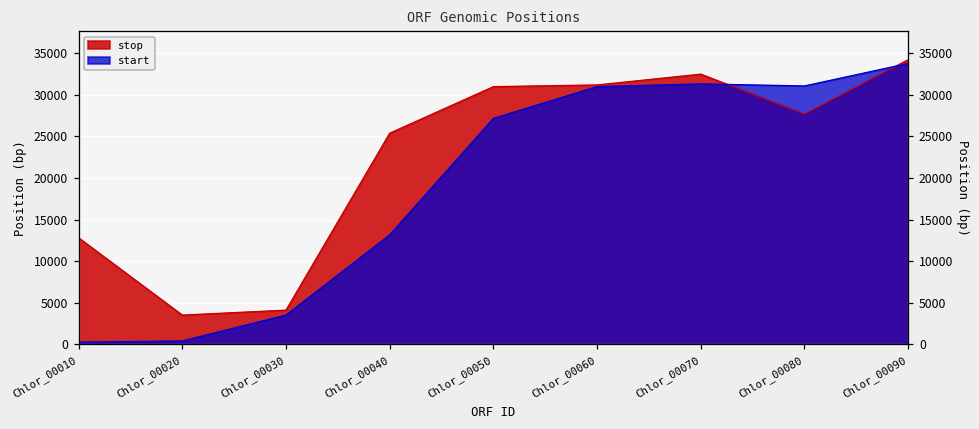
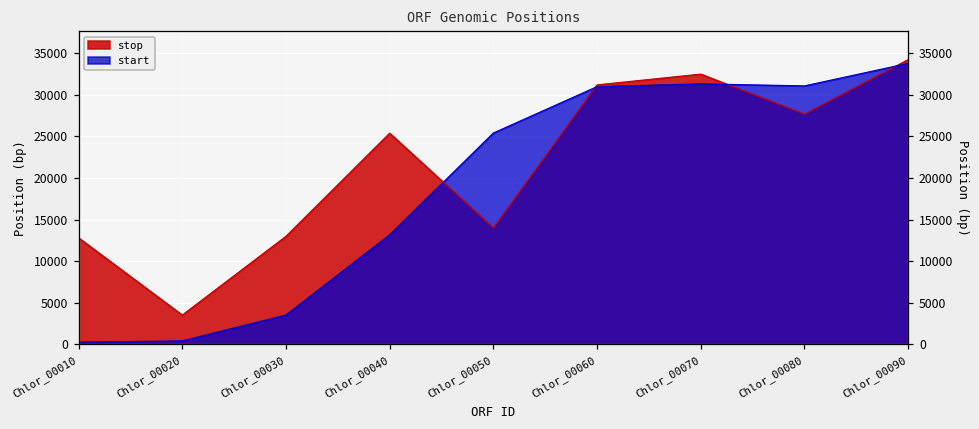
stop, Chlor_00030: 4000 -> 13000
stop, Chlor_00050: 31000 -> 14000
start, Chlor_00050: 27000 -> 25000
